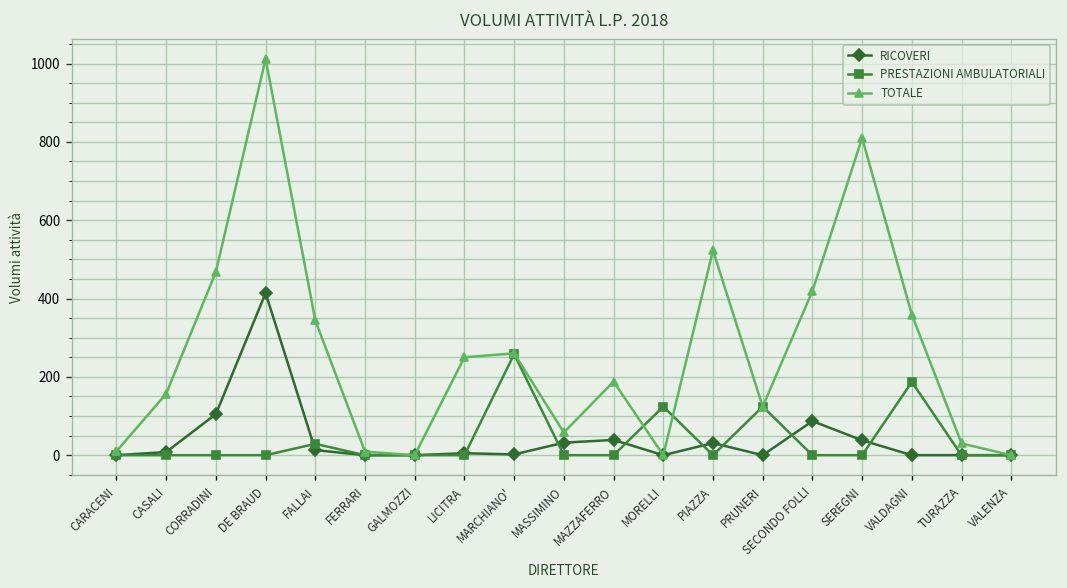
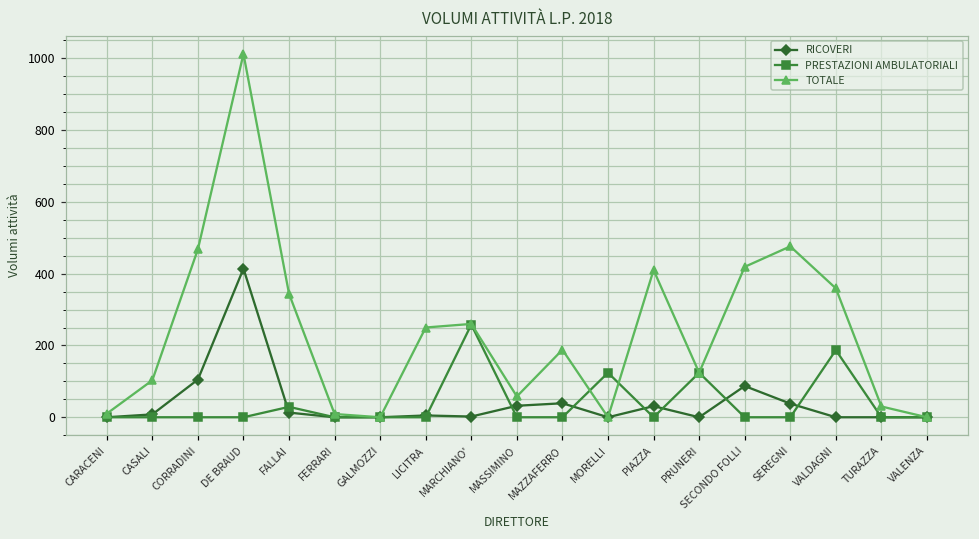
TOTALE, CASALI: 160 -> 100
TOTALE, PIAZZA: 520 -> 410
TOTALE, SEREGNI: 810 -> 480
